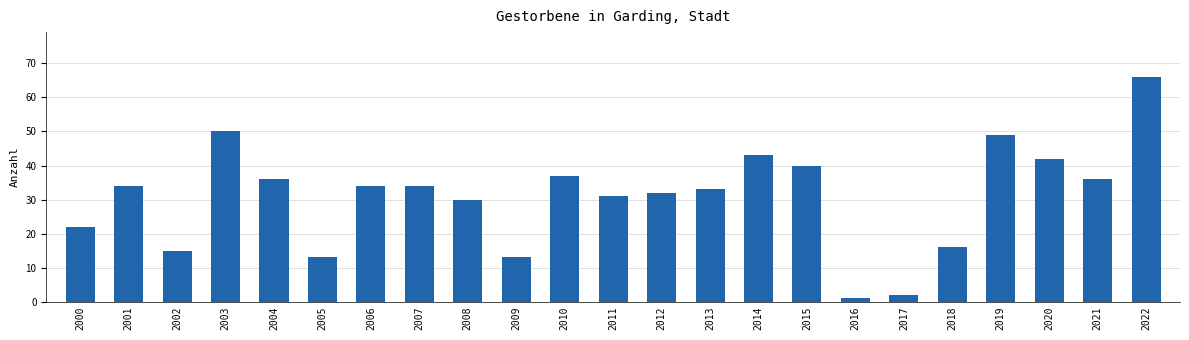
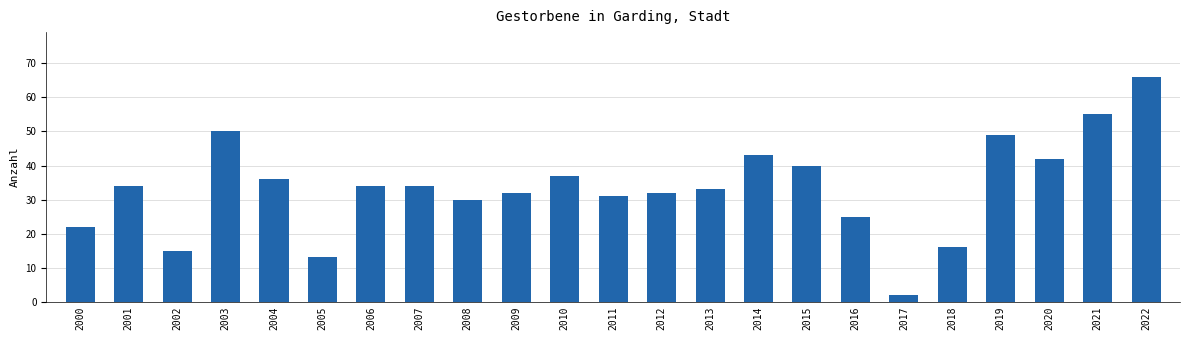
2009: 13 -> 32
2016: 1 -> 25
2021: 36 -> 55
